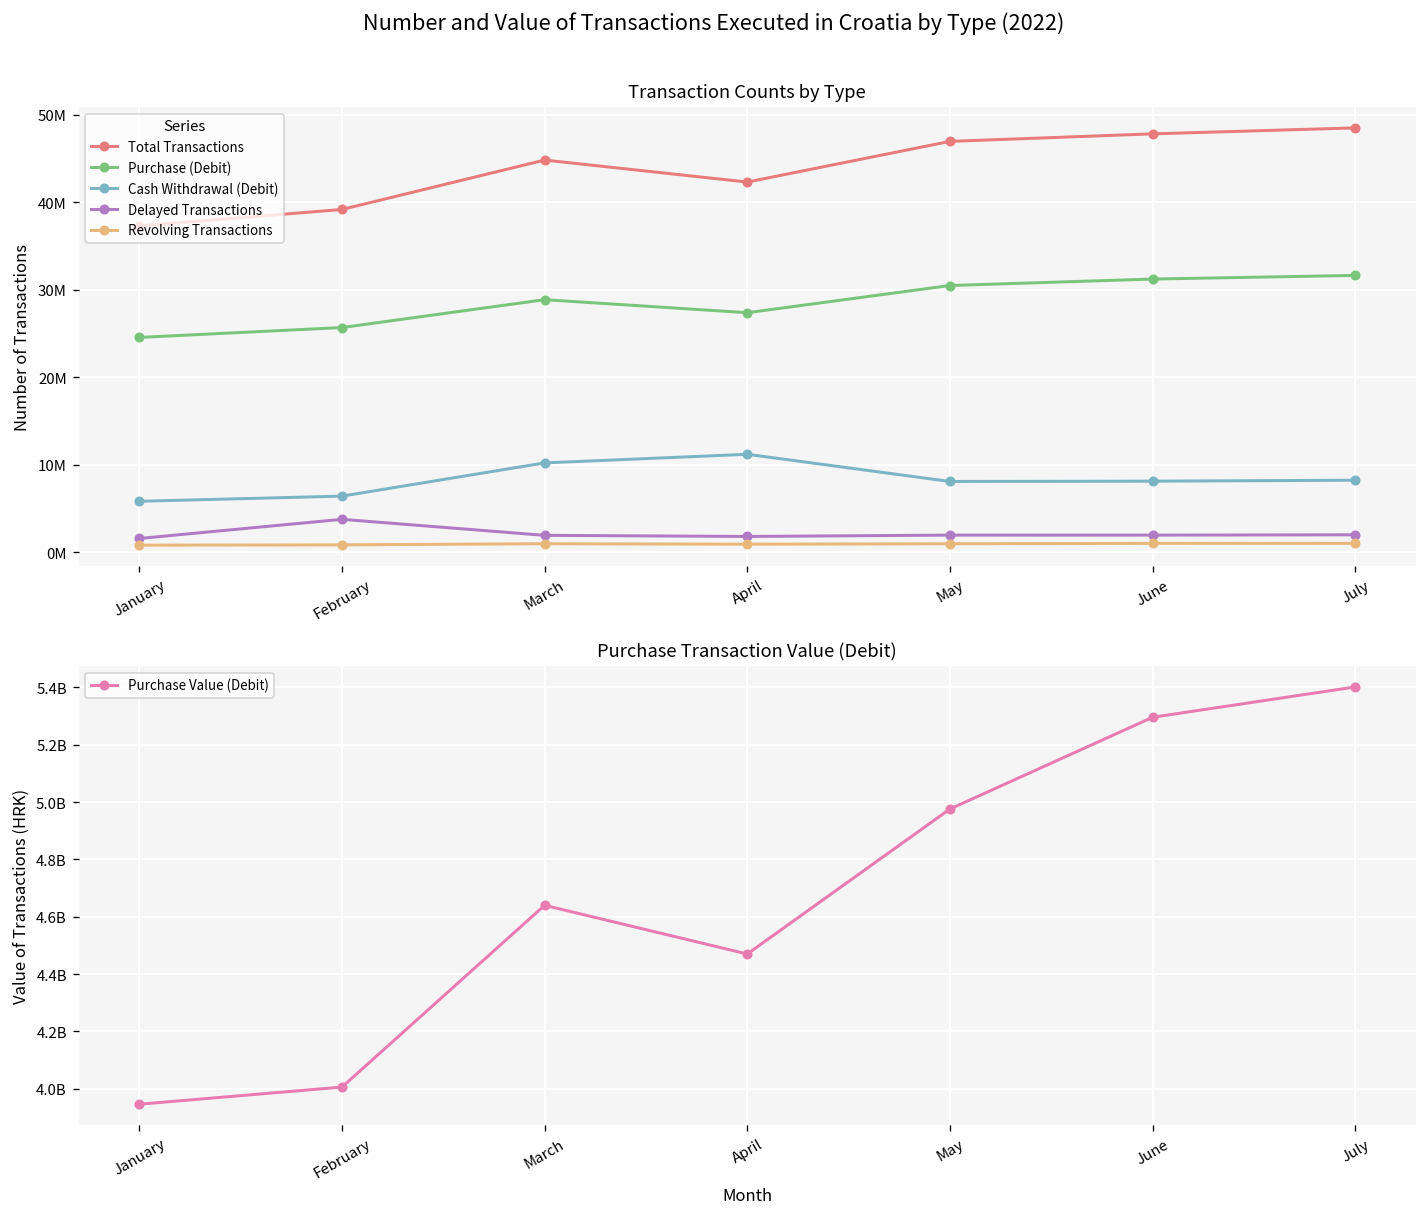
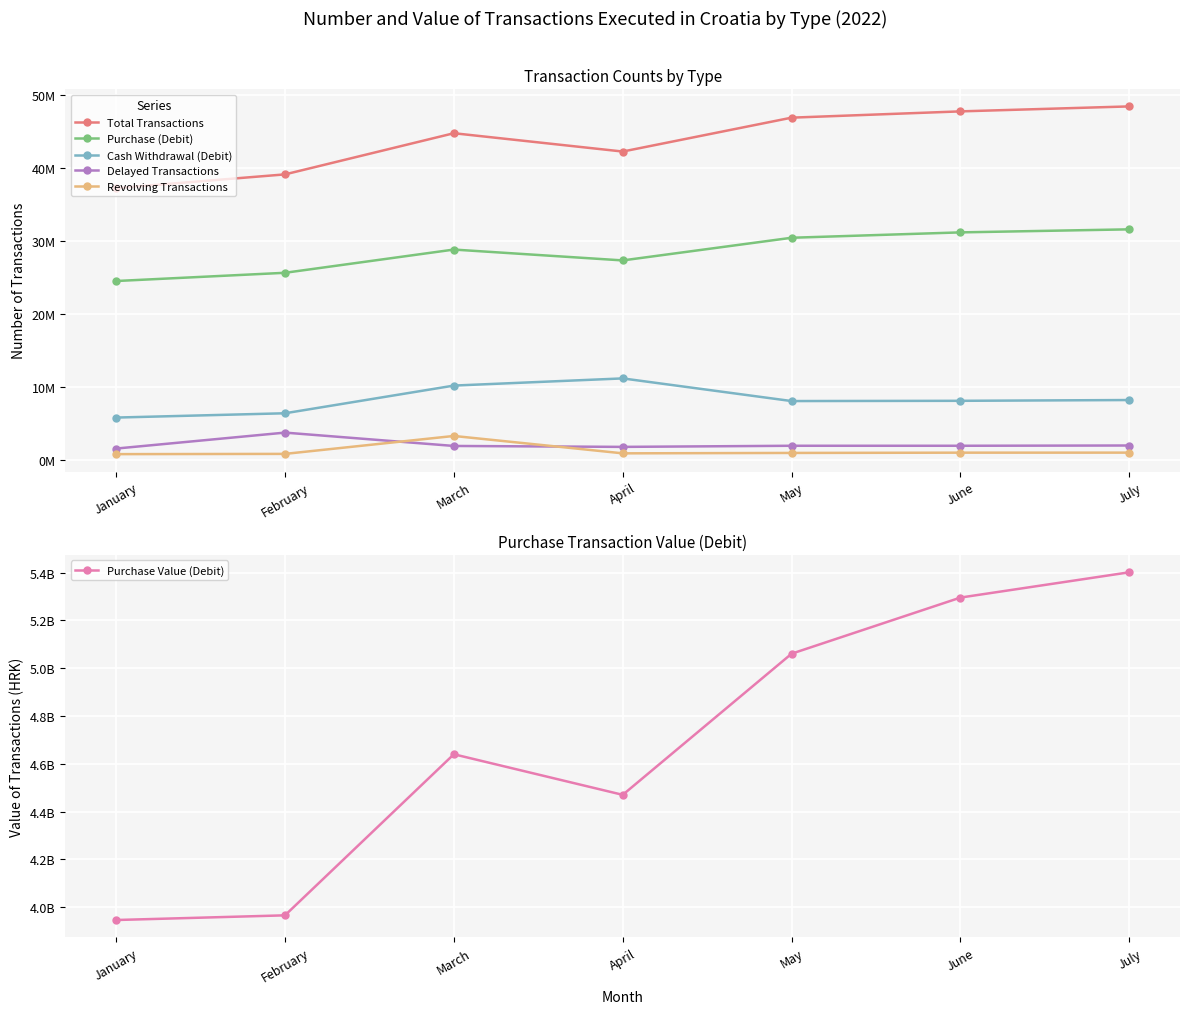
Transaction Counts by Type, Revolving Transactions, March: 1000000 -> 3000000
Purchase Transaction Value (Debit), February: 4010000000 -> 3970000000
Purchase Transaction Value (Debit), May: 4980000000 -> 5060000000
